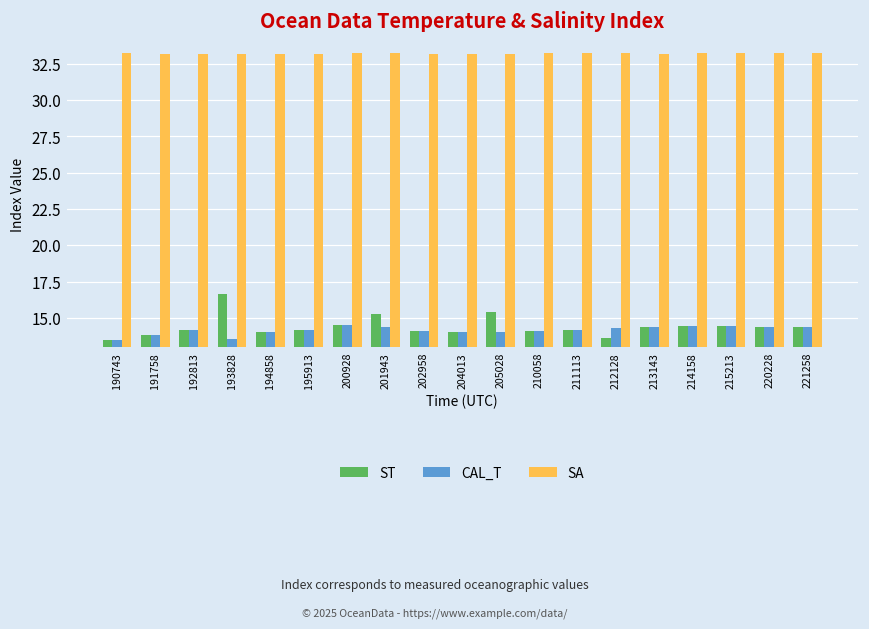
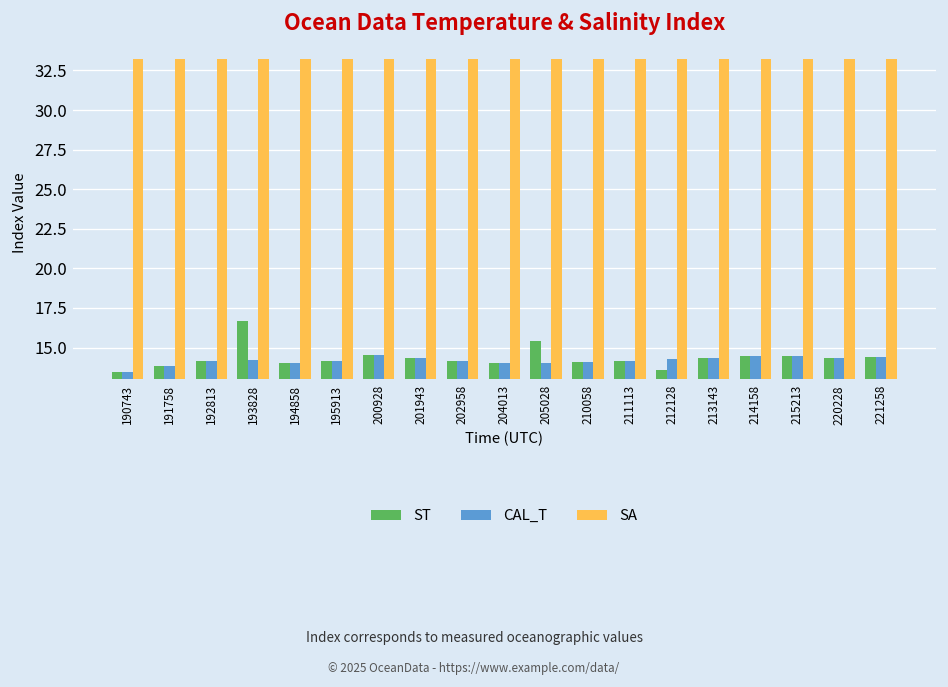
CAL_T, 193828: 13.5 -> 14.2
ST, 201943: 15.2 -> 14.4
